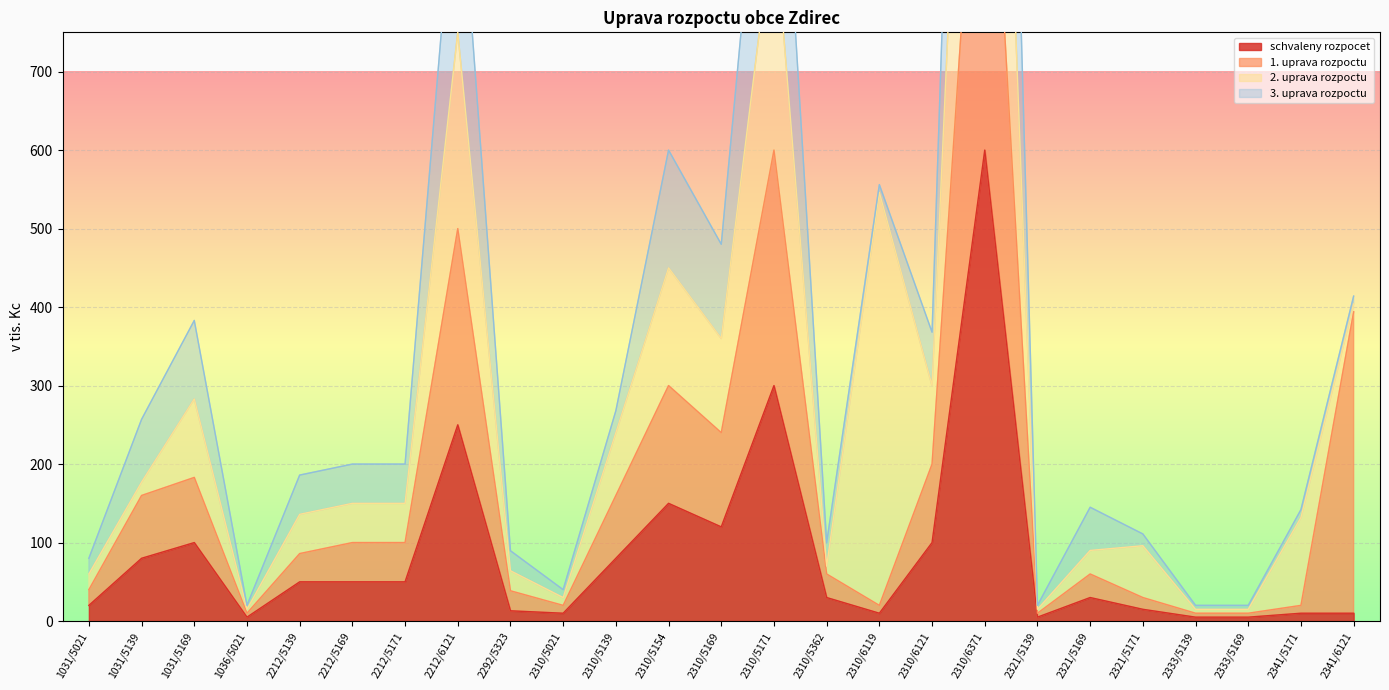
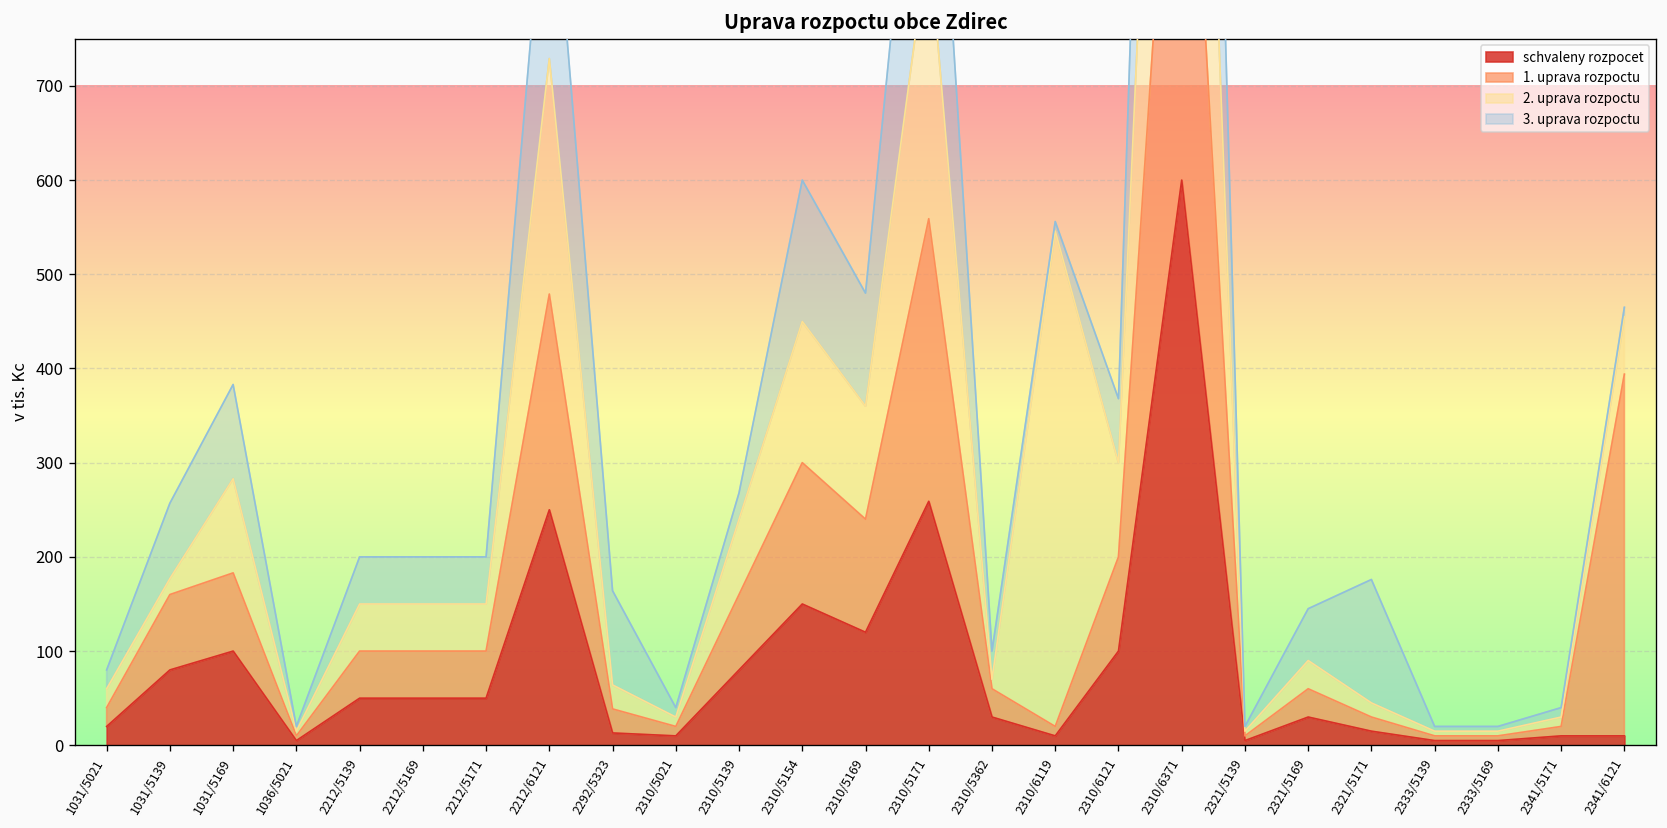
1. uprava rozpoctu, 2212/5139: 40 -> 50
1. uprava rozpoctu, 2212/6121: 250 -> 230
3. uprava rozpoctu, 2292/5323: 30 -> 100
schvaleny rozpocet, 2310/5171: 300 -> 260
2. uprava rozpoctu, 2321/5171: 70 -> 20
3. uprava rozpoctu, 2321/5171: 20 -> 130
2. uprava rozpoctu, 2341/5171: 110 -> 10
2. uprava rozpoctu, 2341/6121: 10 -> 60
